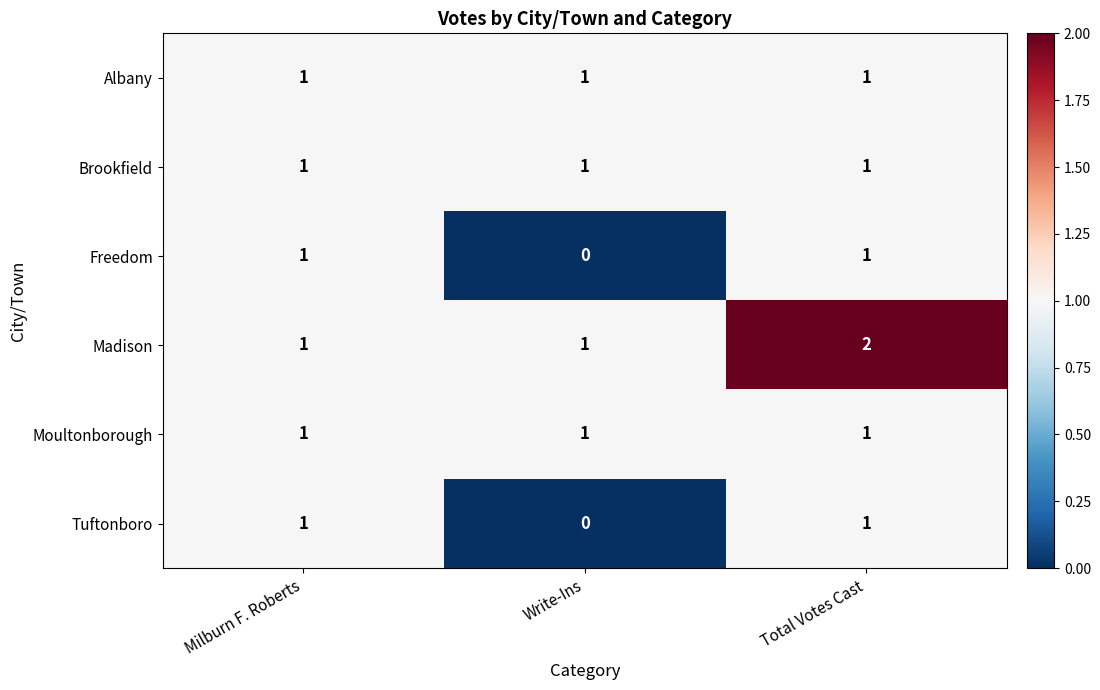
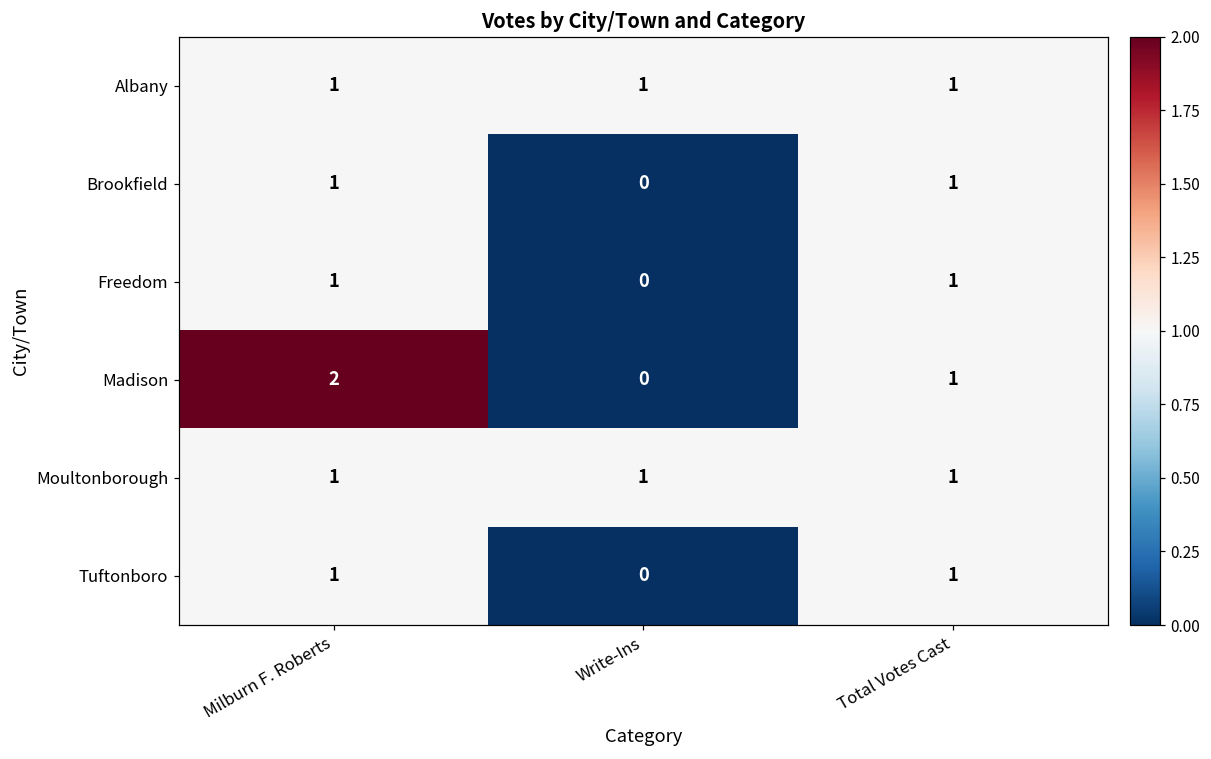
Brookfield, Write-Ins: 1 -> 0
Madison, Milburn F. Roberts: 1 -> 2
Madison, Write-Ins: 1 -> 0
Madison, Total Votes Cast: 2 -> 1
